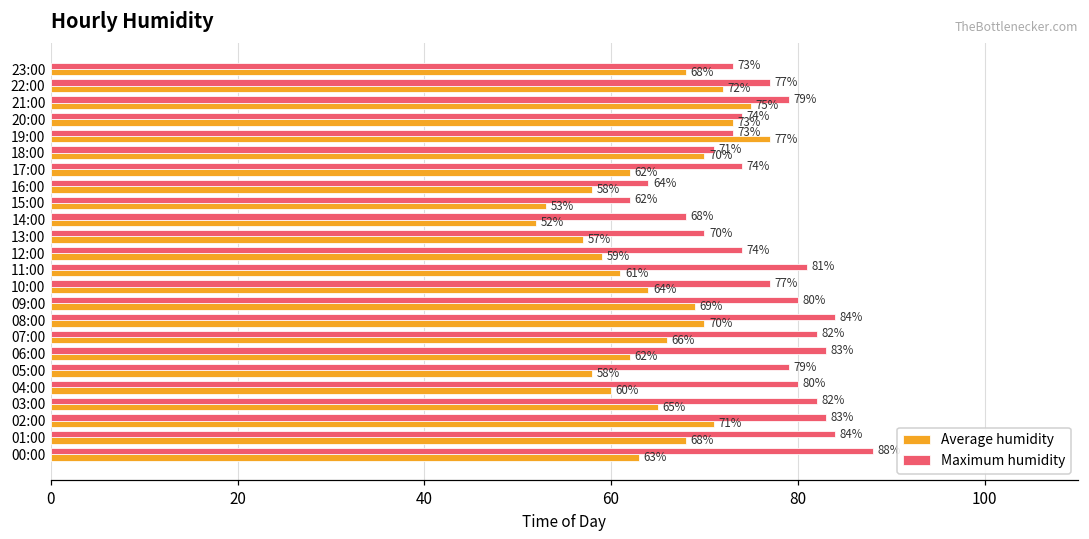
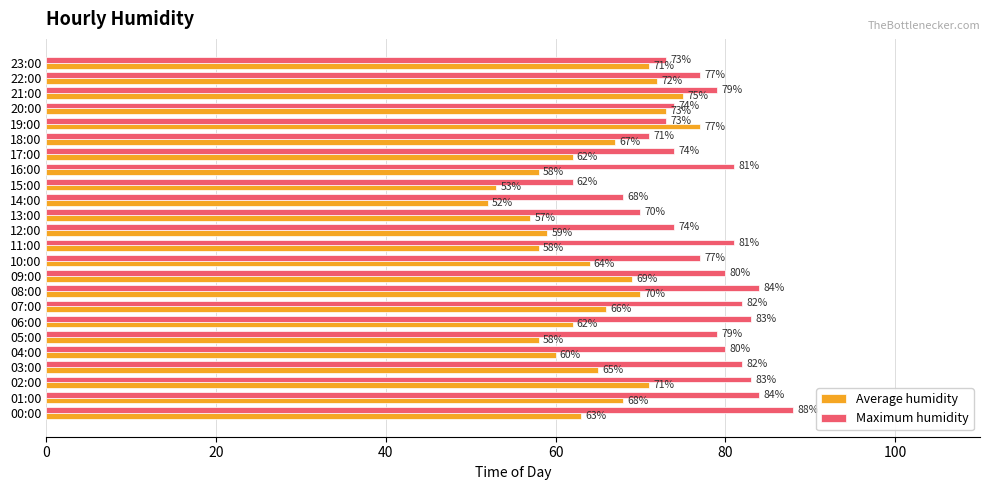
Average humidity, 23:00: 68% -> 71%
Average humidity, 18:00: 70% -> 67%
Maximum humidity, 16:00: 64% -> 81%
Average humidity, 11:00: 61% -> 58%
